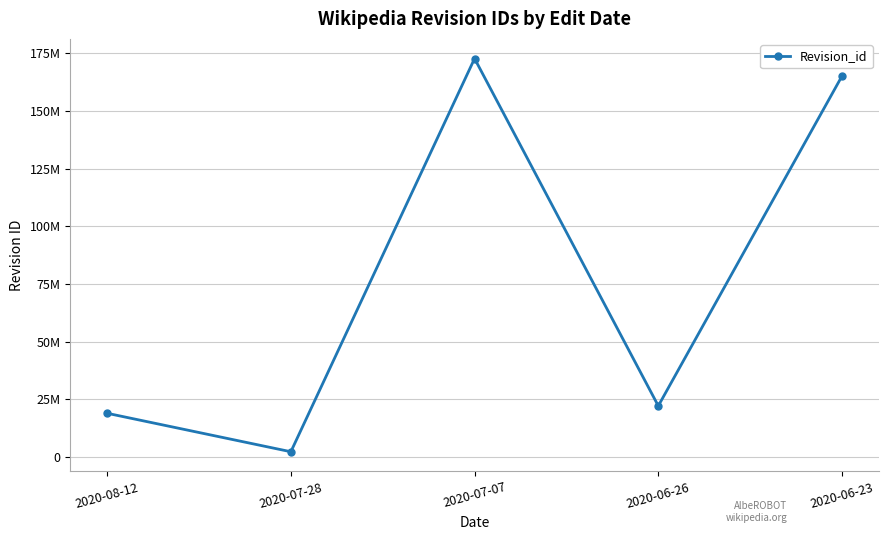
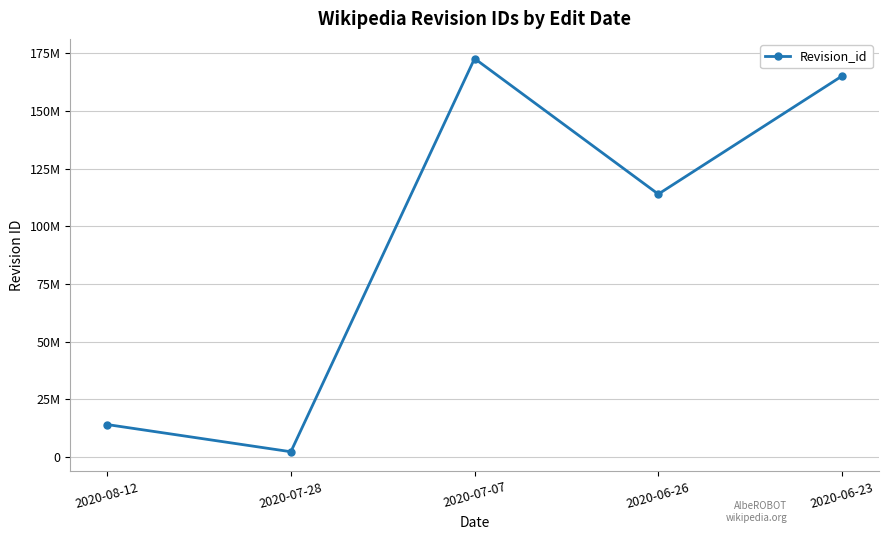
2020-08-12: 19000000 -> 14000000
2020-06-26: 22000000 -> 114000000
